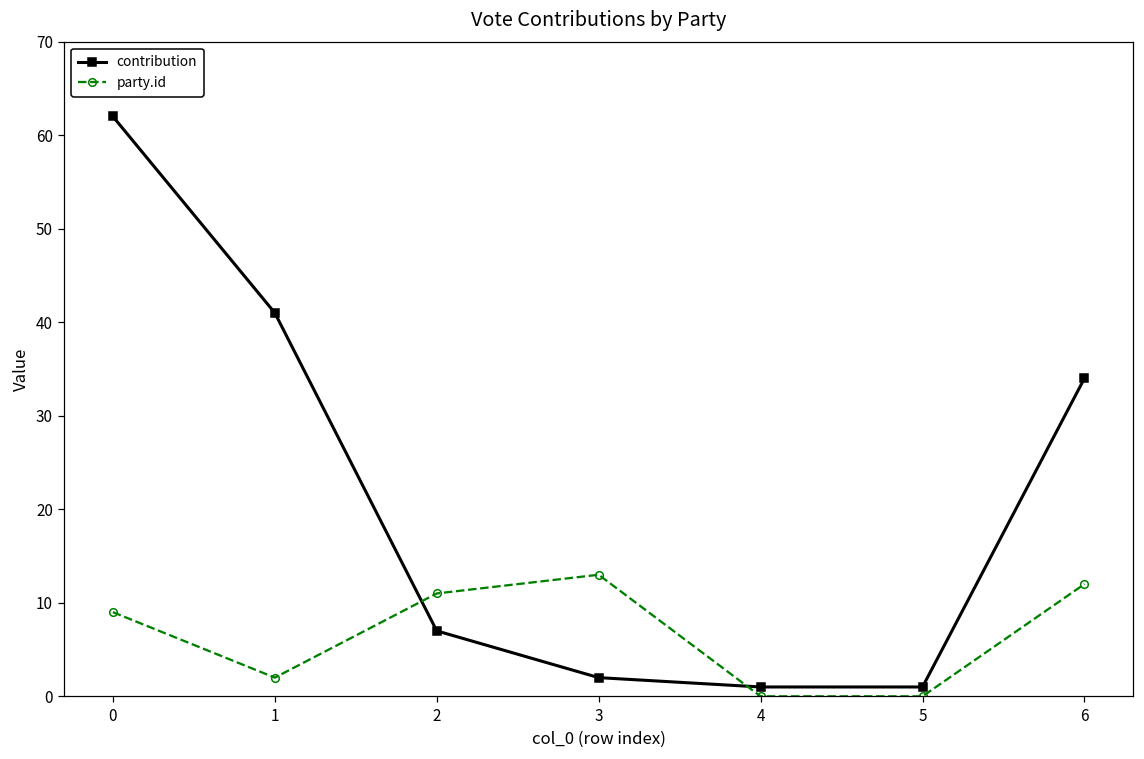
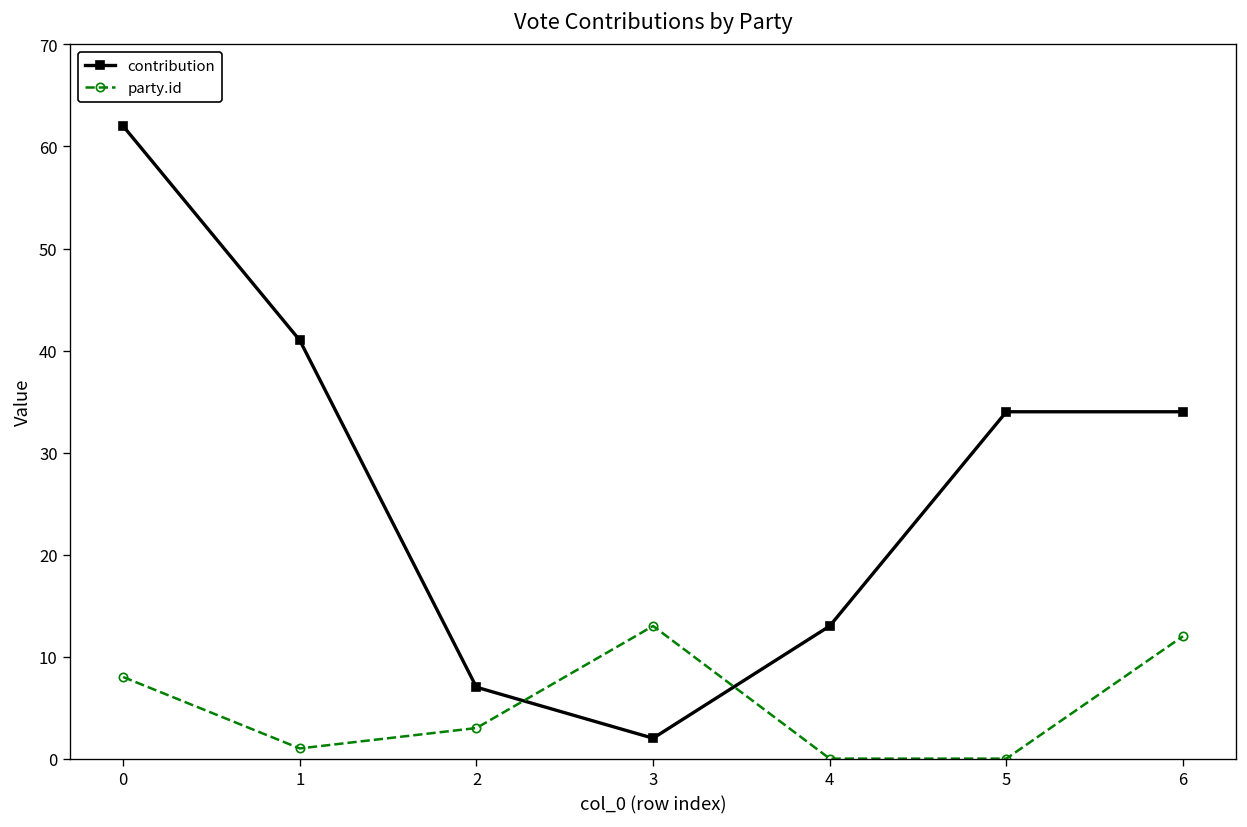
party.id, 0: 9 -> 8
party.id, 1: 2 -> 1
party.id, 2: 11 -> 3
contribution, 4: 1 -> 13
contribution, 5: 1 -> 34
